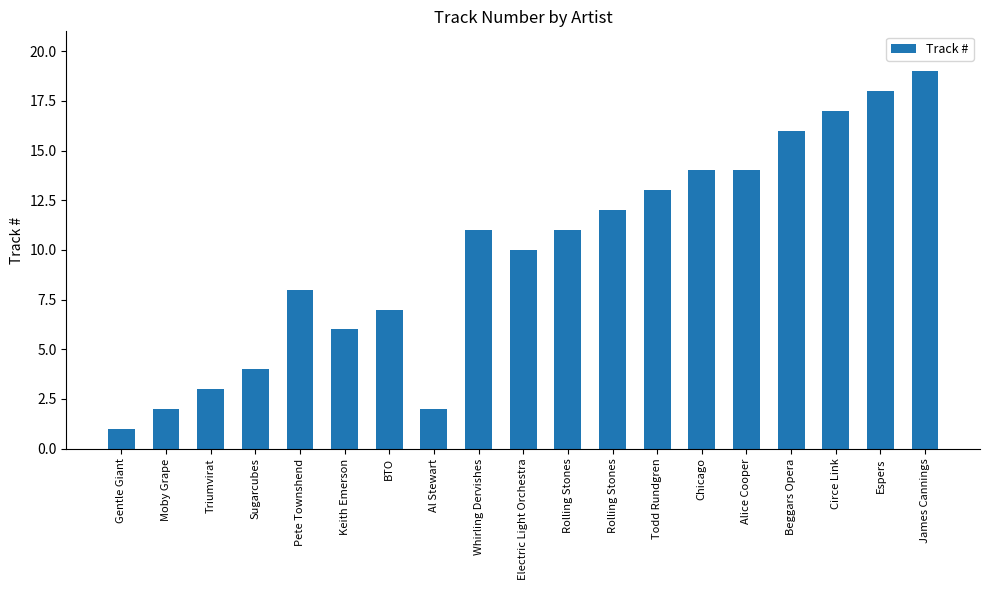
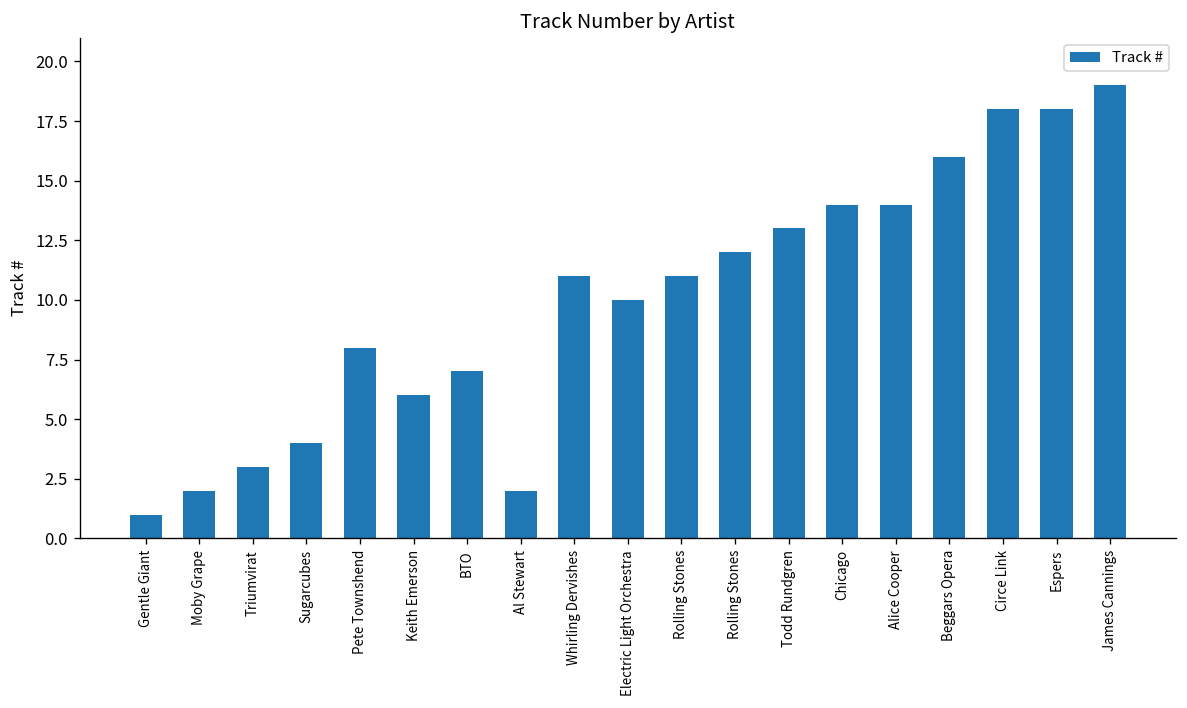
Circe Link: 17 -> 18
